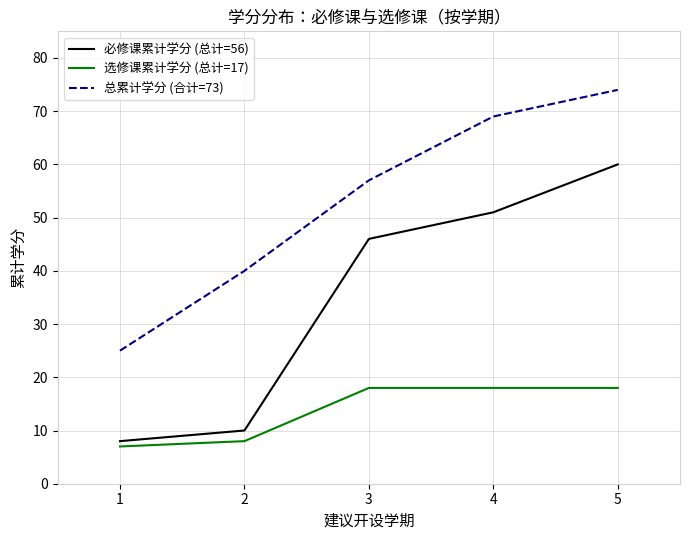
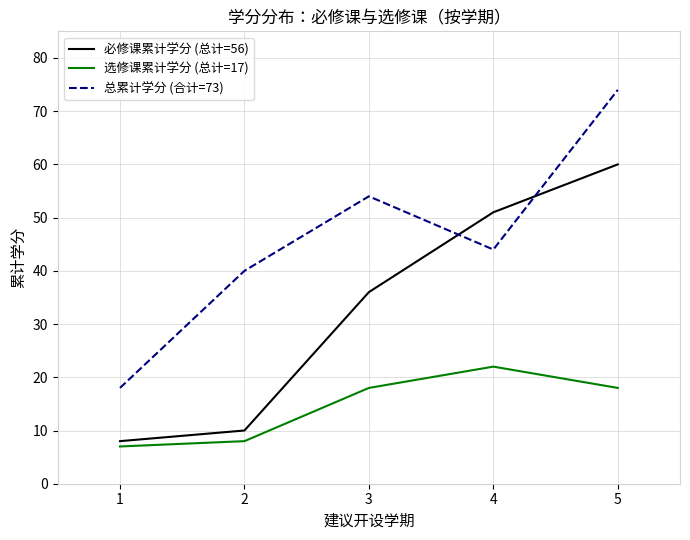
总累计学分 (合计=73), 1: 25 -> 18
必修课累计学分 (总计=56), 3: 46 -> 36
总累计学分 (合计=73), 3: 57 -> 54
选修课累计学分 (总计=17), 4: 18 -> 22
总累计学分 (合计=73), 4: 69 -> 44
